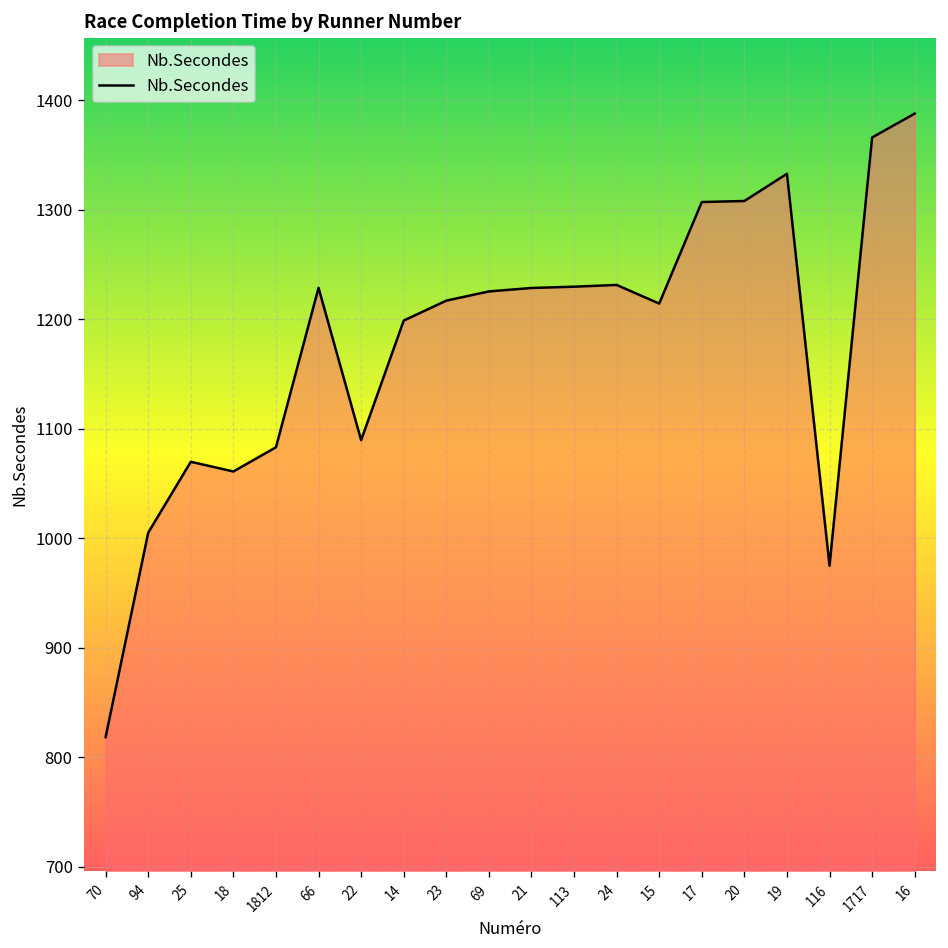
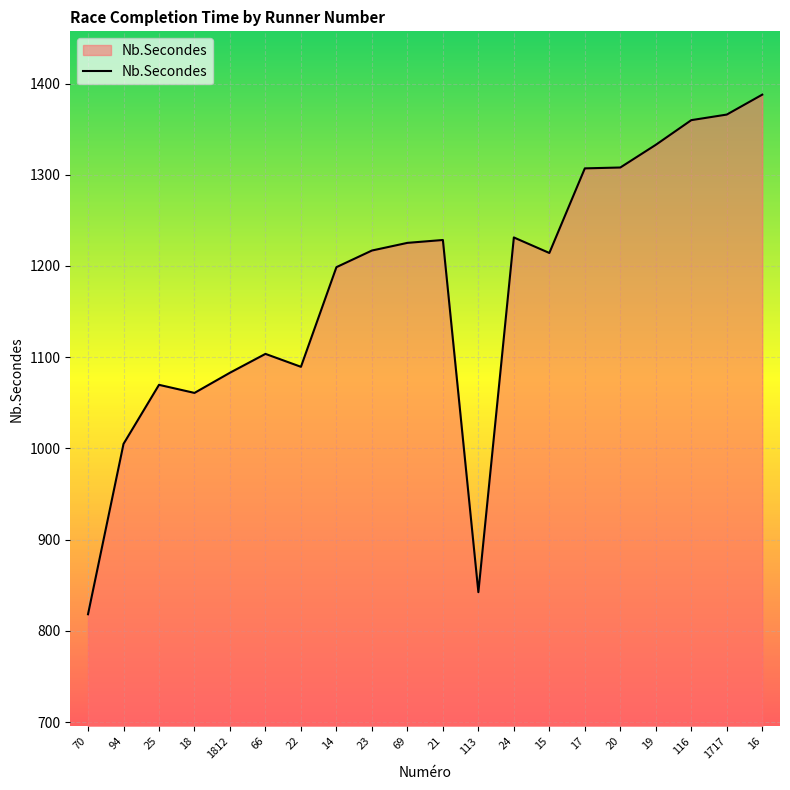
66: 1230 -> 1100
113: 1230 -> 840
116: 970 -> 1360
